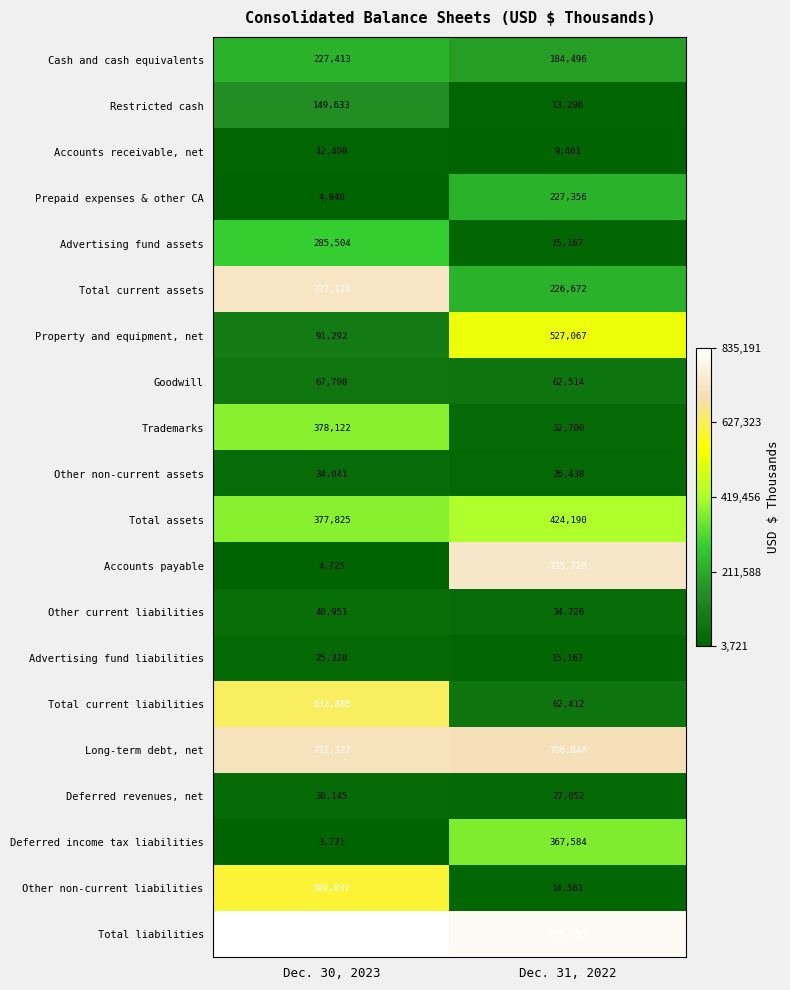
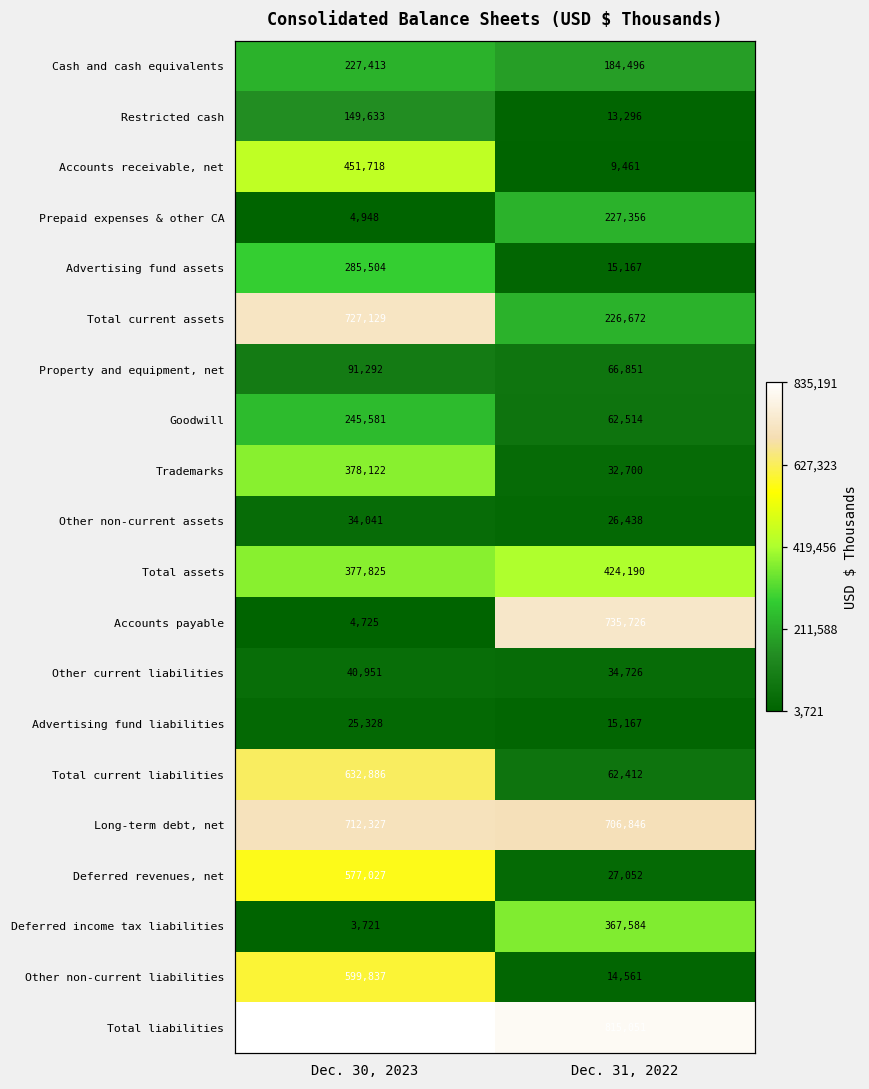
Accounts receivable, net, Dec. 30, 2023: 12,408 -> 451,718
Property and equipment, net, Dec. 31, 2022: 527,067 -> 66,851
Goodwill, Dec. 30, 2023: 67,708 -> 245,581
Deferred revenues, net, Dec. 30, 2023: 30,145 -> 577,027
